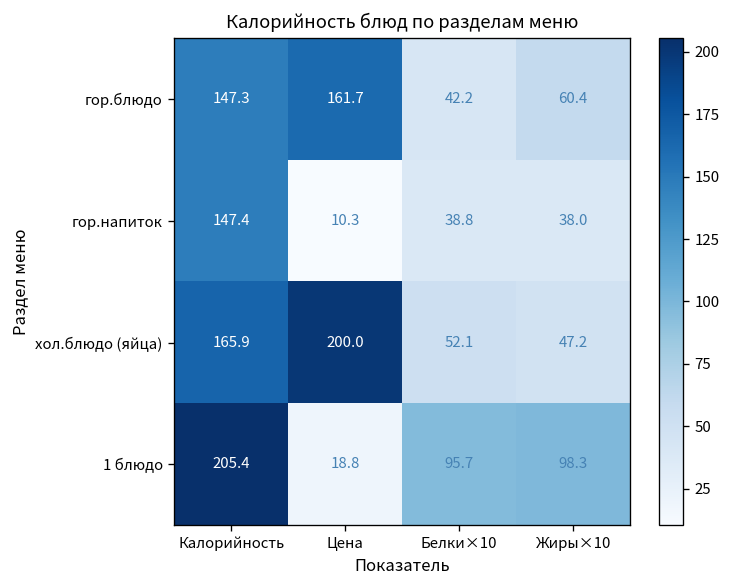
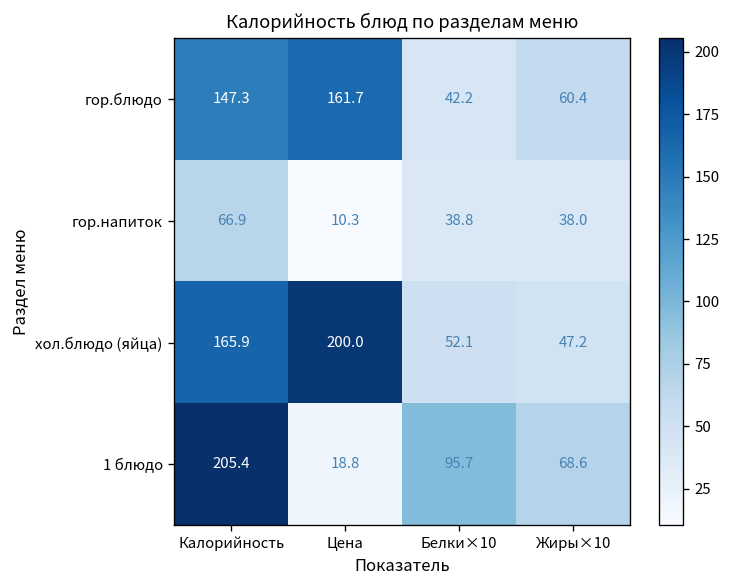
гор.напиток, Калорийность: 147.4 -> 66.9
1 блюдо, Жиры×10: 98.3 -> 68.6
